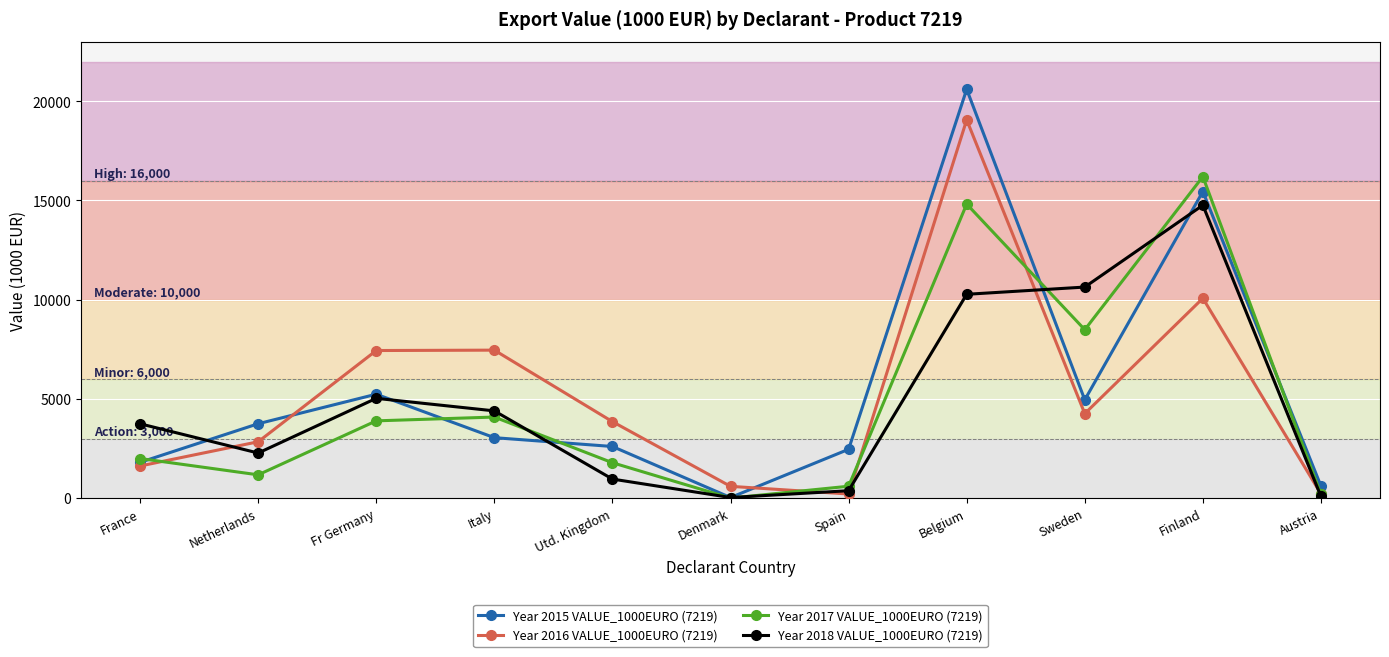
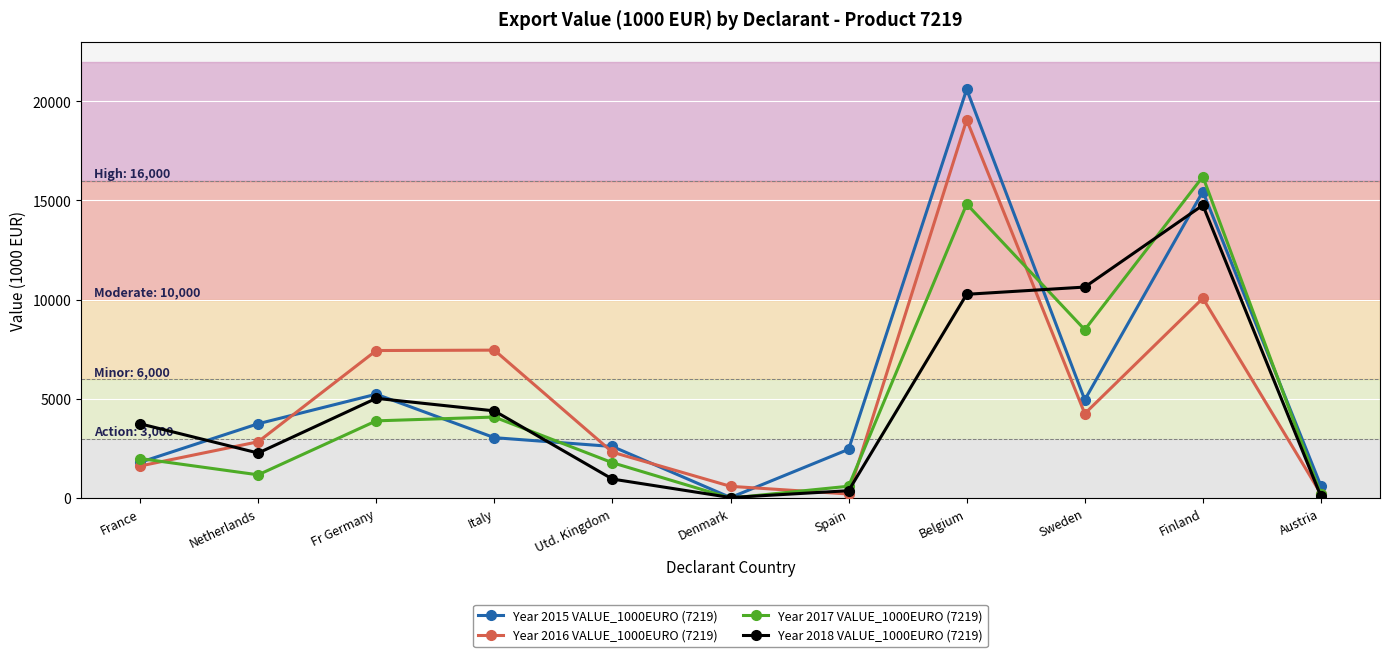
Year 2016 VALUE_1000EURO (7219), Utd. Kingdom: 3900 -> 2300
